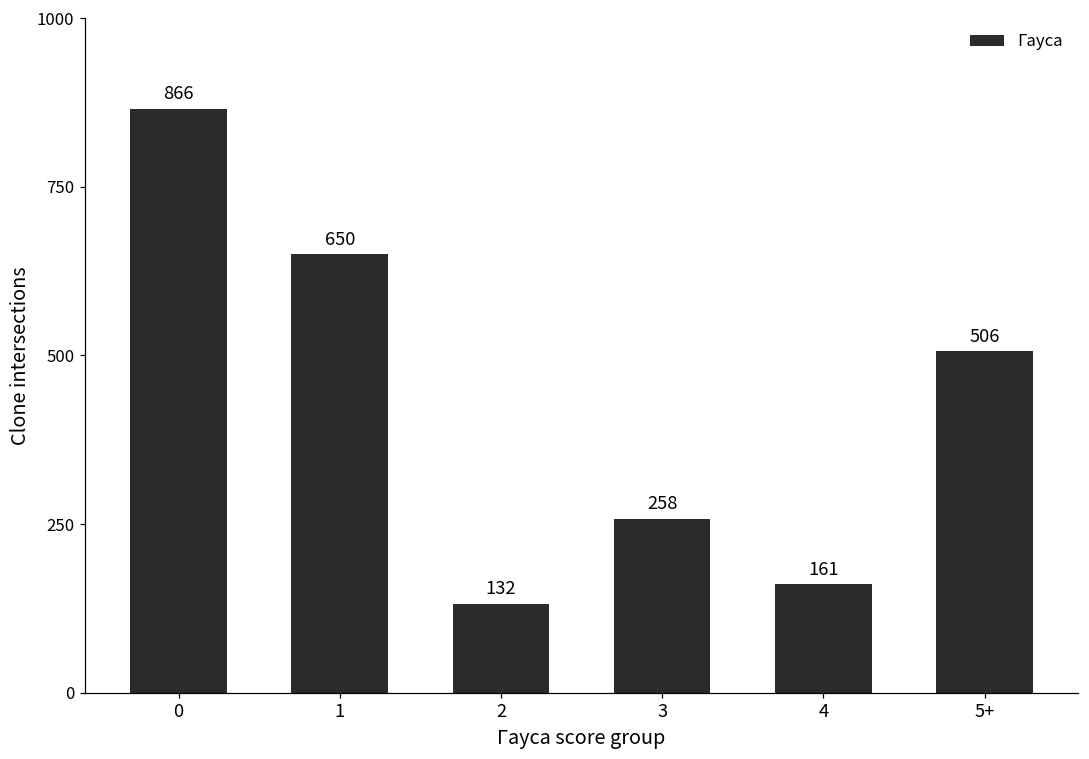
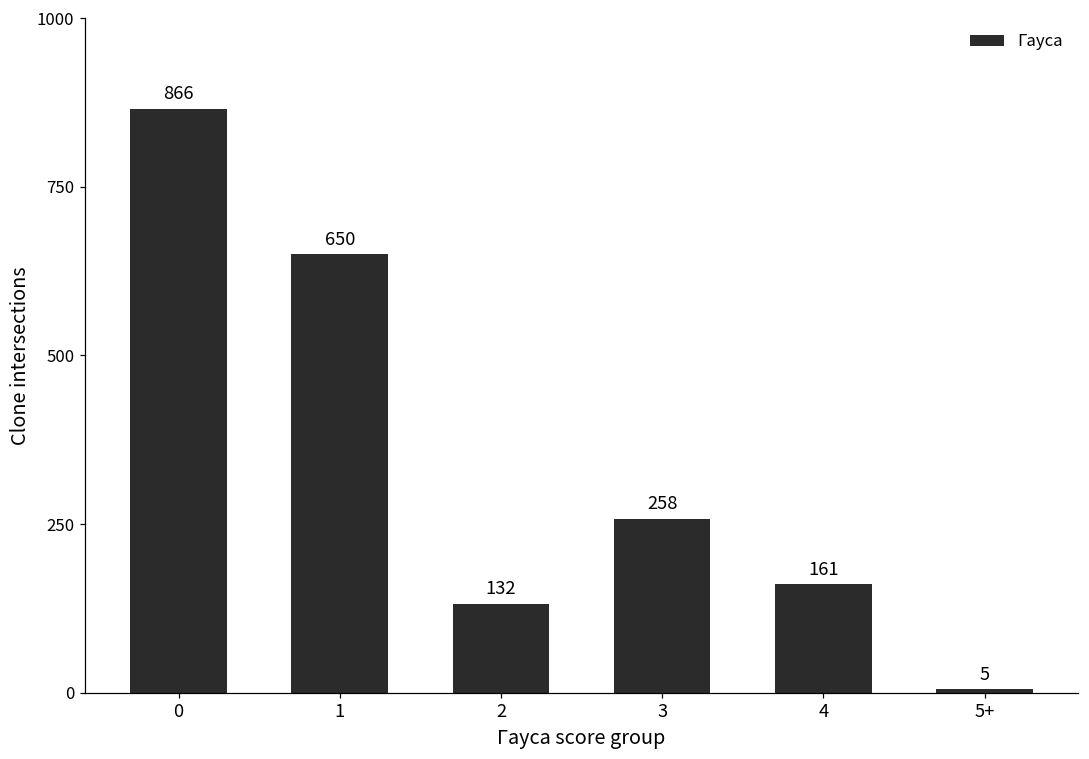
5+: 506 -> 5
